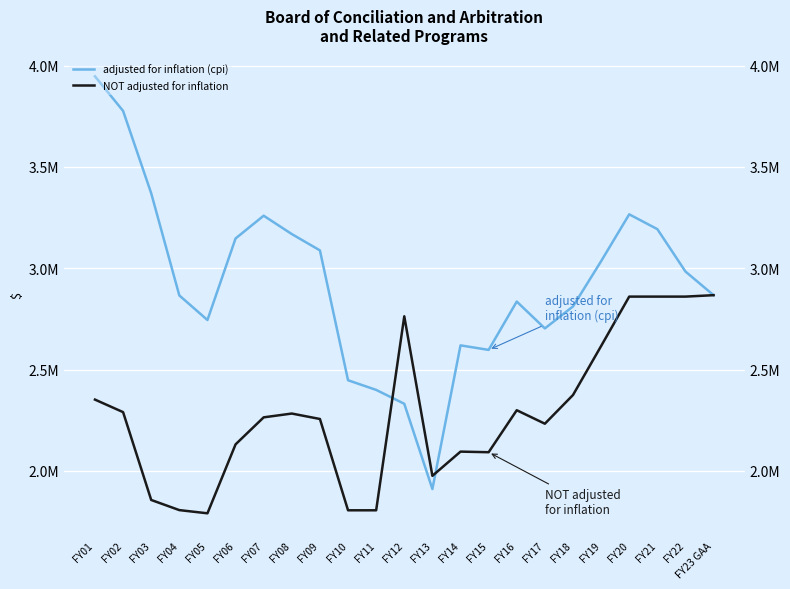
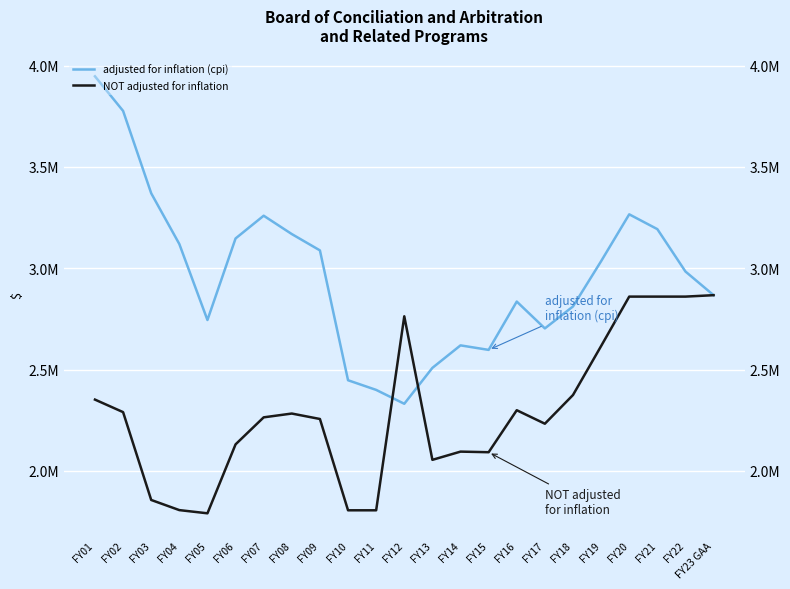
adjusted for inflation (cpi), FY04: 2870000 -> 3120000
adjusted for inflation (cpi), FY13: 1910000 -> 2510000
NOT adjusted for inflation, FY13: 1980000 -> 2050000
